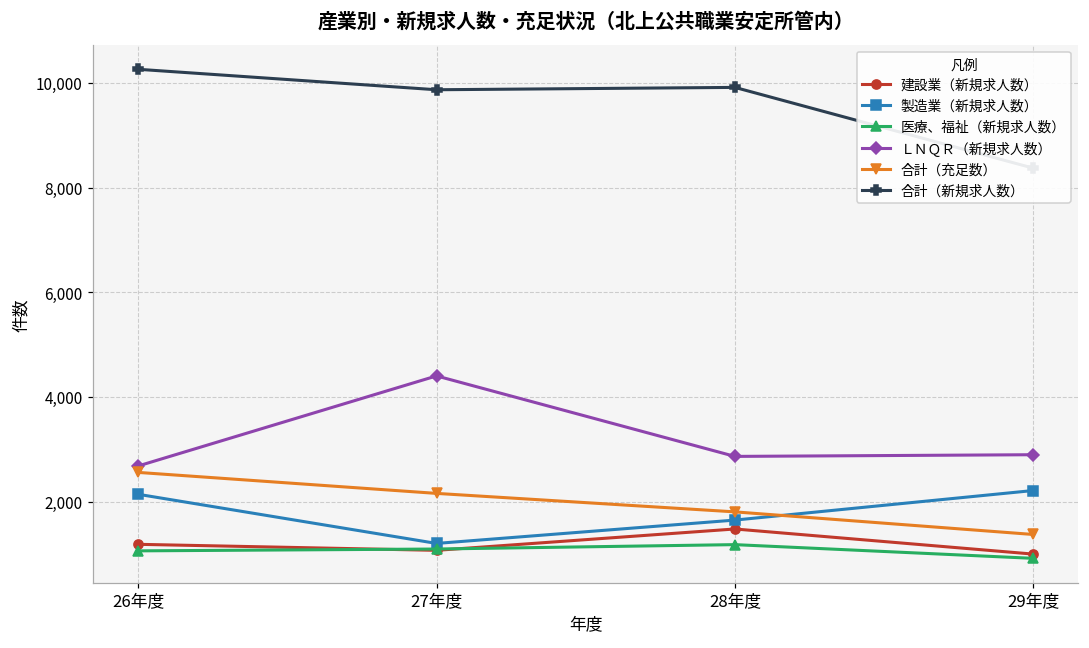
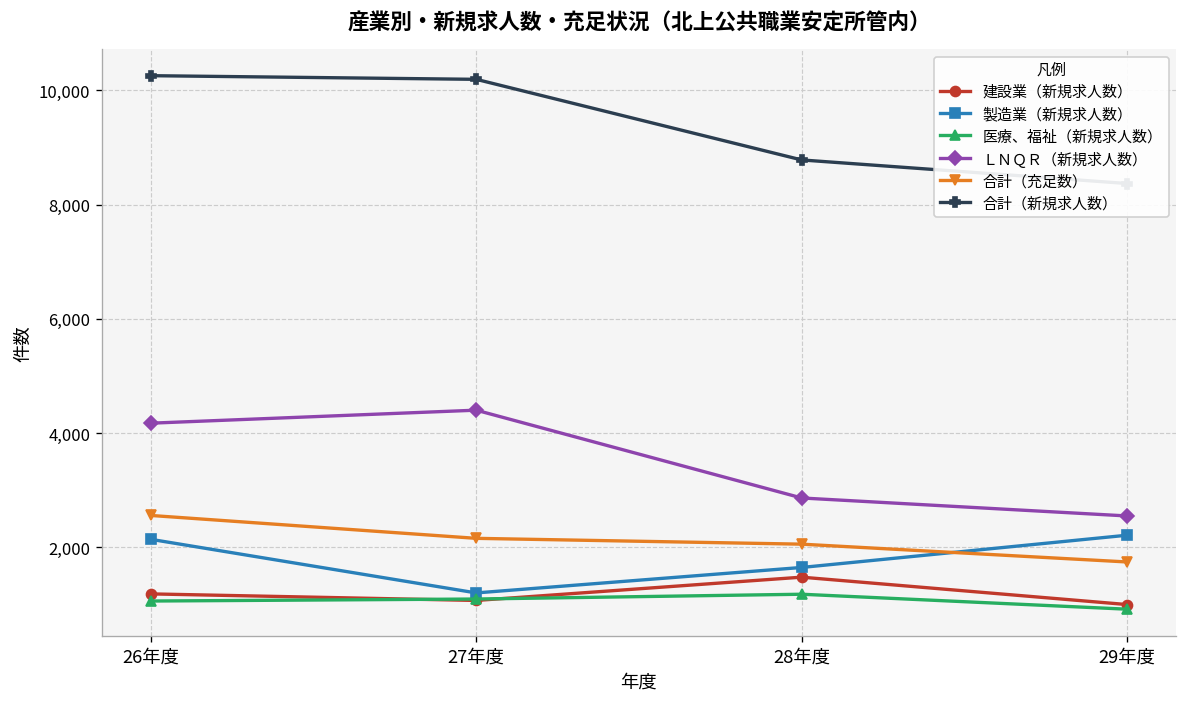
ＬＮＱＲ（新規求人数）, 26年度: 2,700 -> 4,200
合計（新規求人数）, 27年度: 9,900 -> 10,200
合計（充足数）, 28年度: 1,800 -> 2,100
合計（新規求人数）, 28年度: 9,900 -> 8,800
ＬＮＱＲ（新規求人数）, 29年度: 2,900 -> 2,500
合計（充足数）, 29年度: 1,400 -> 1,700
